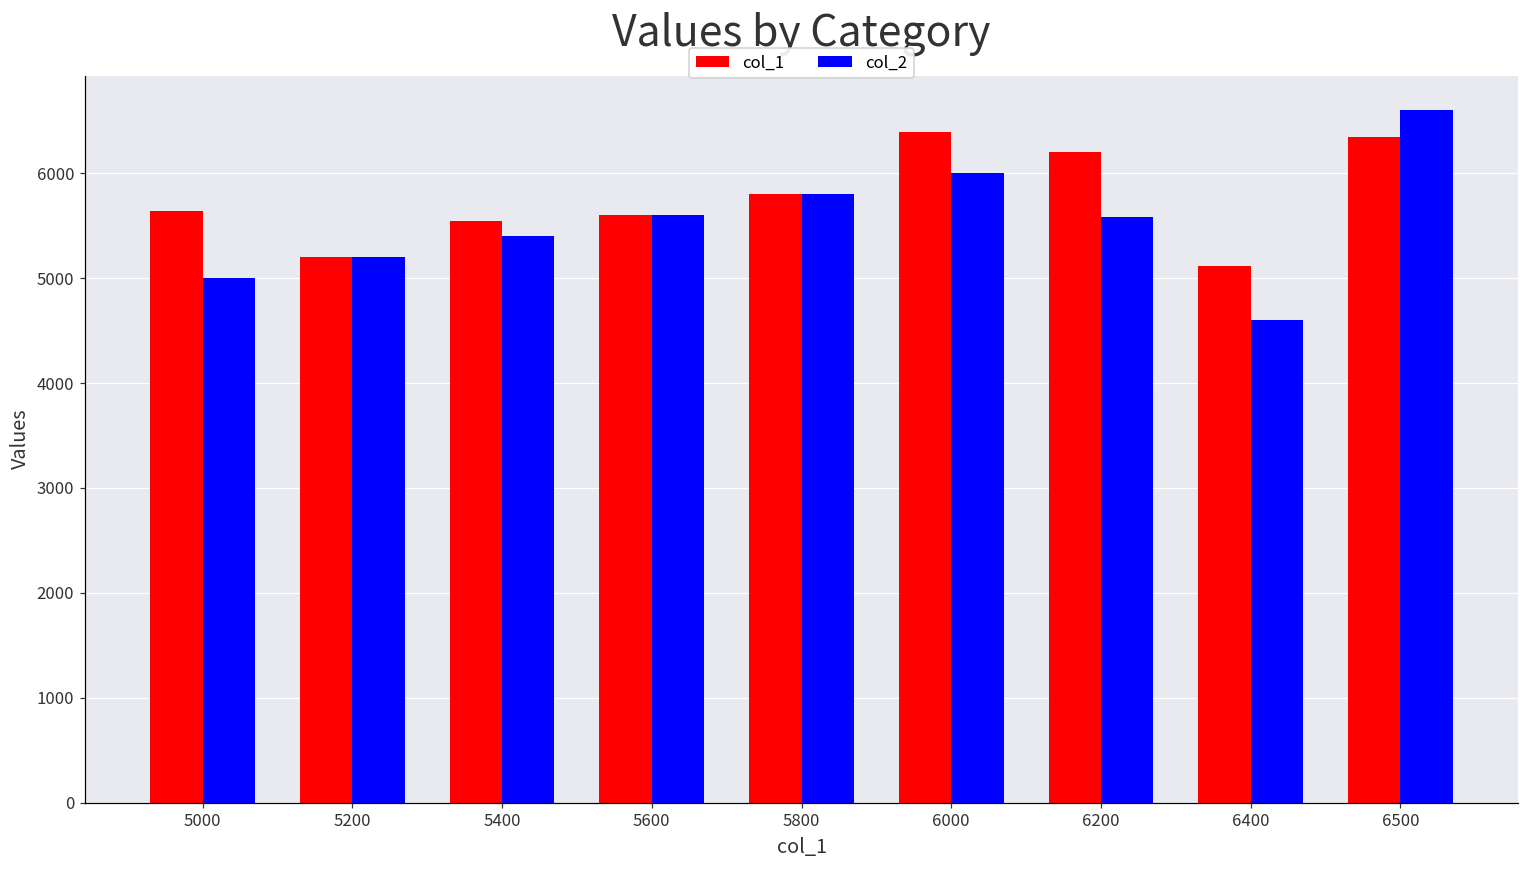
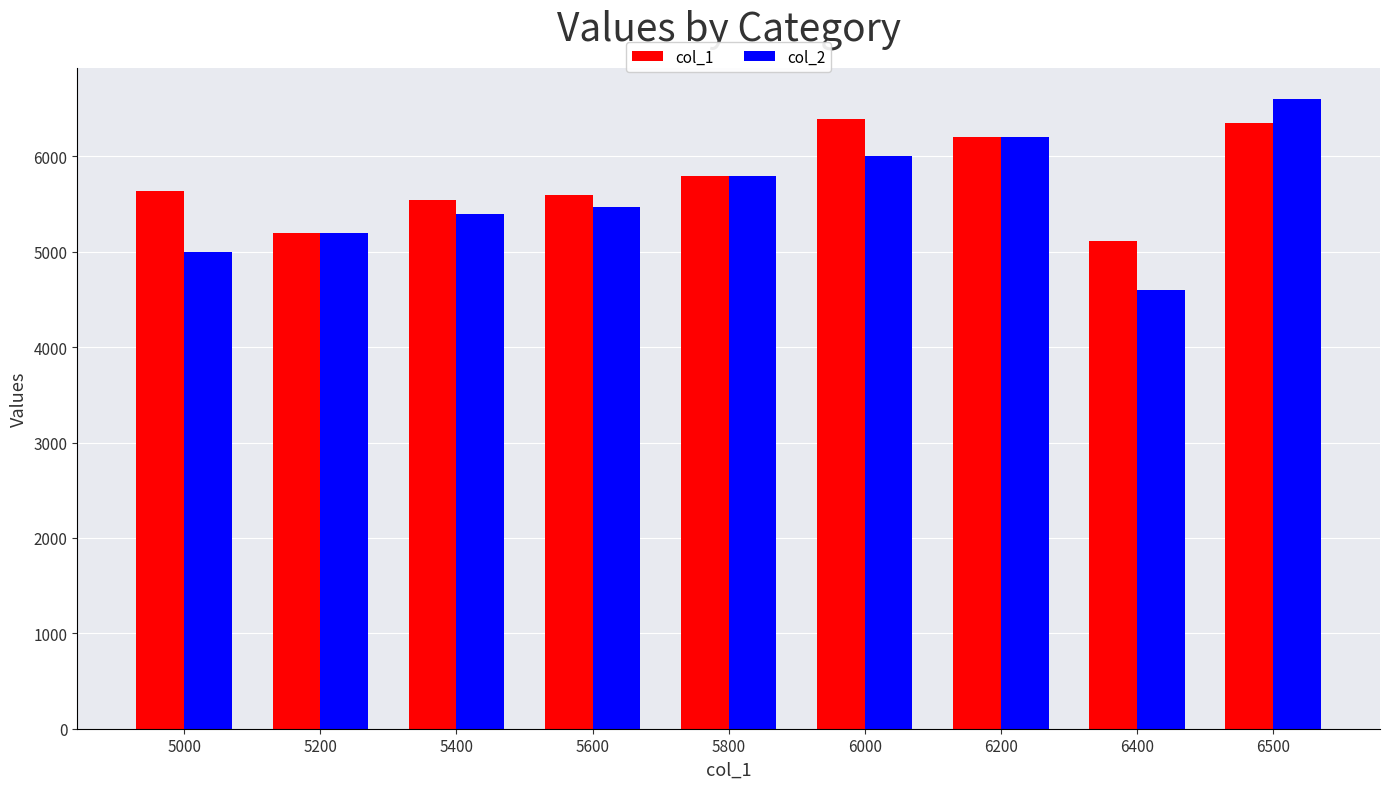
col_2, 5600: 5600 -> 5500
col_2, 6200: 5600 -> 6200
